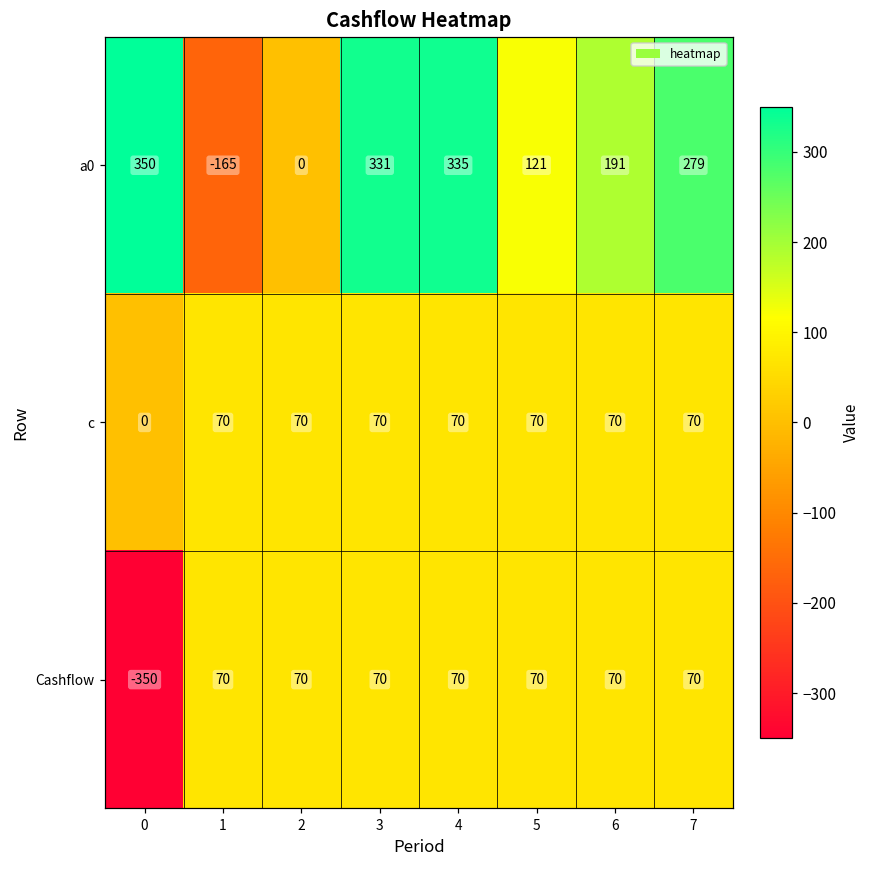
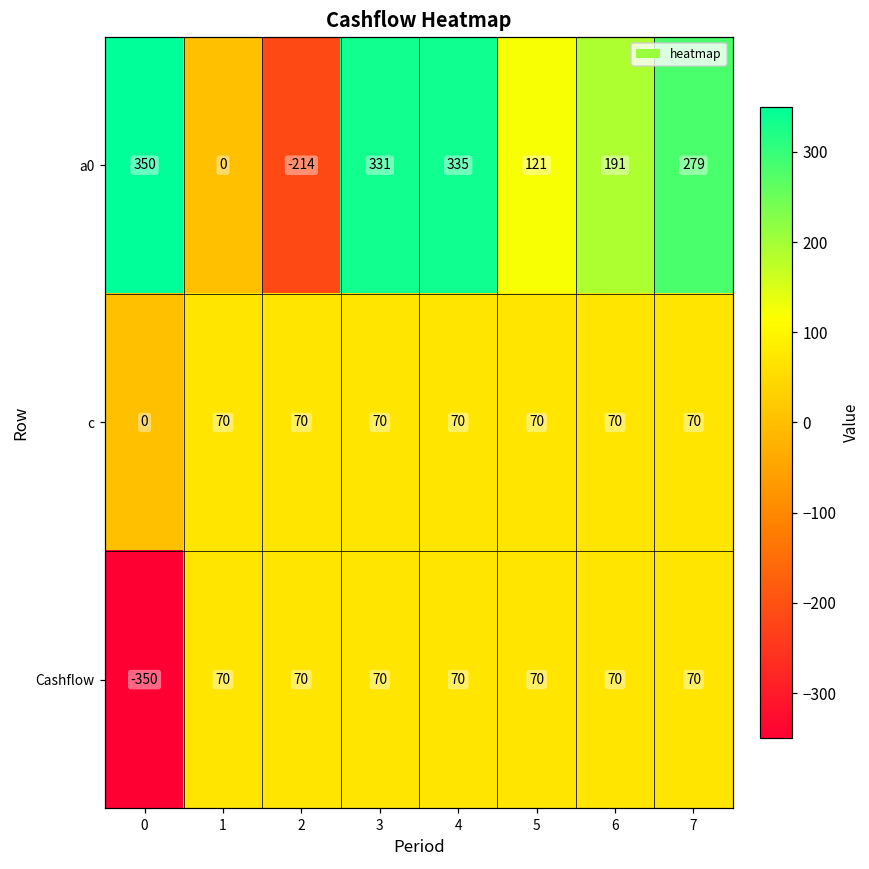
a0, 1: -165 -> 0
a0, 2: 0 -> -214
